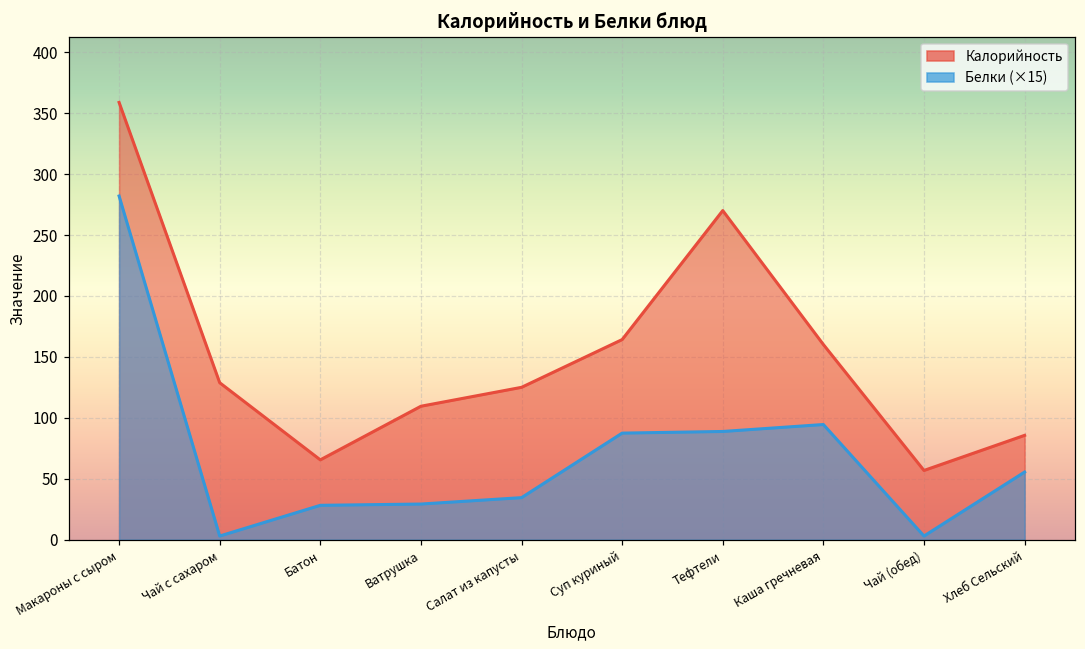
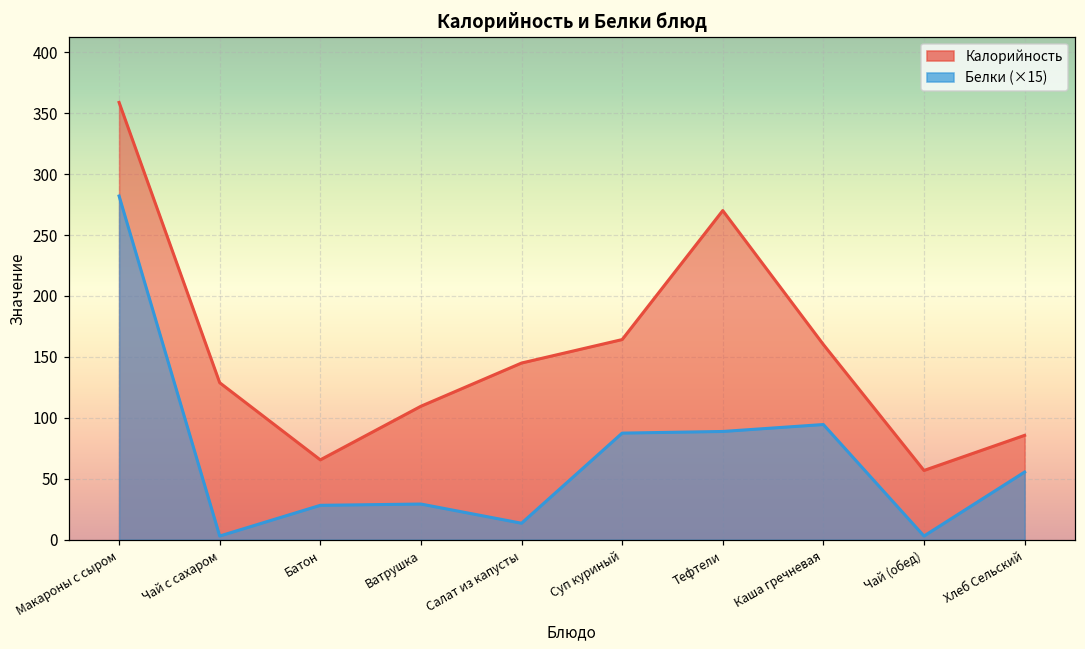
Калорийность, Салат из капусты: 125 -> 145
Белки (×15), Салат из капусты: 35 -> 14
